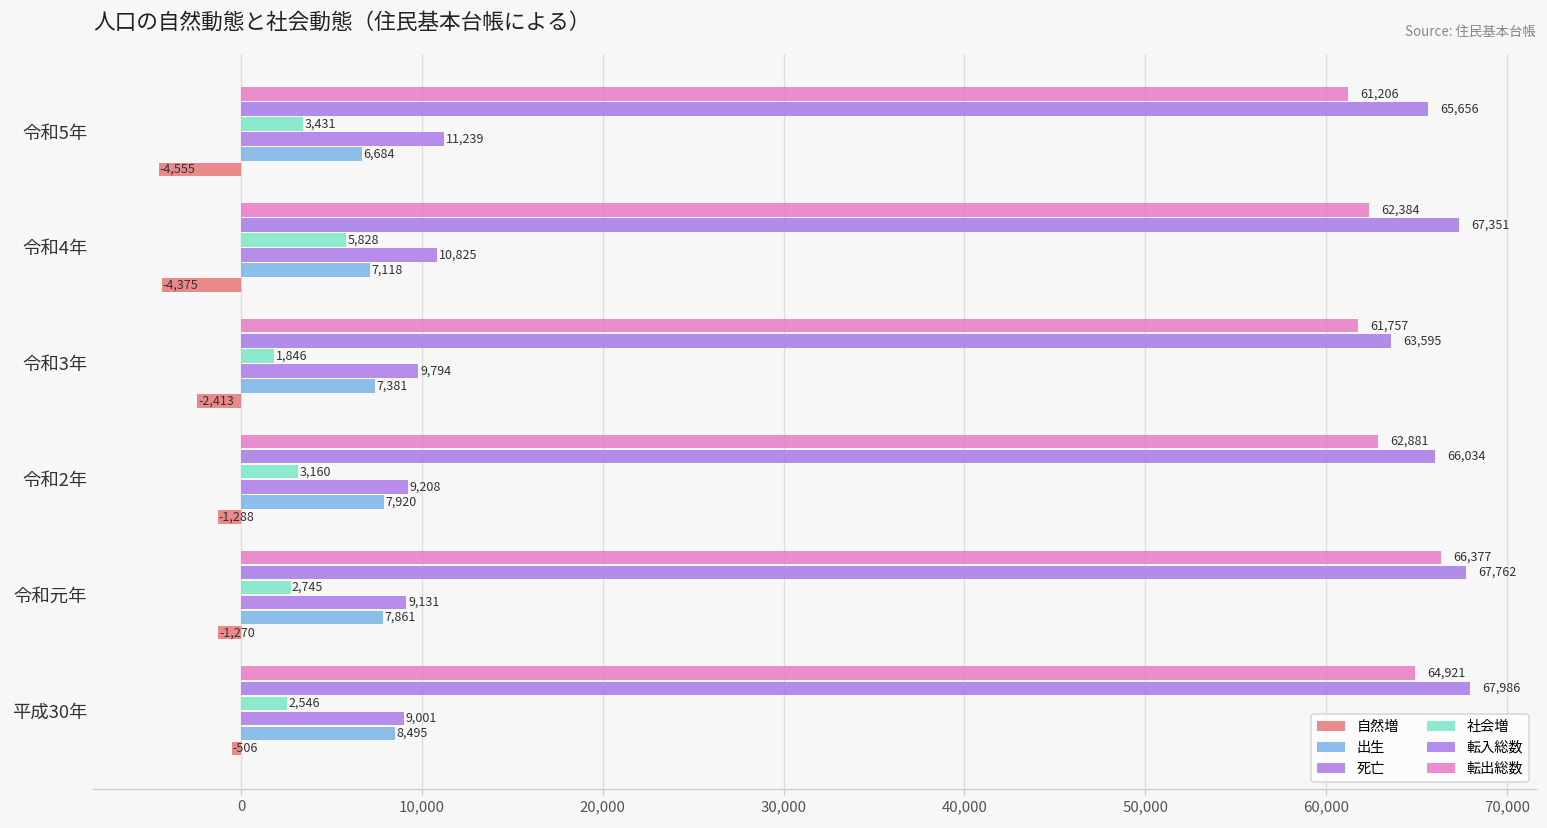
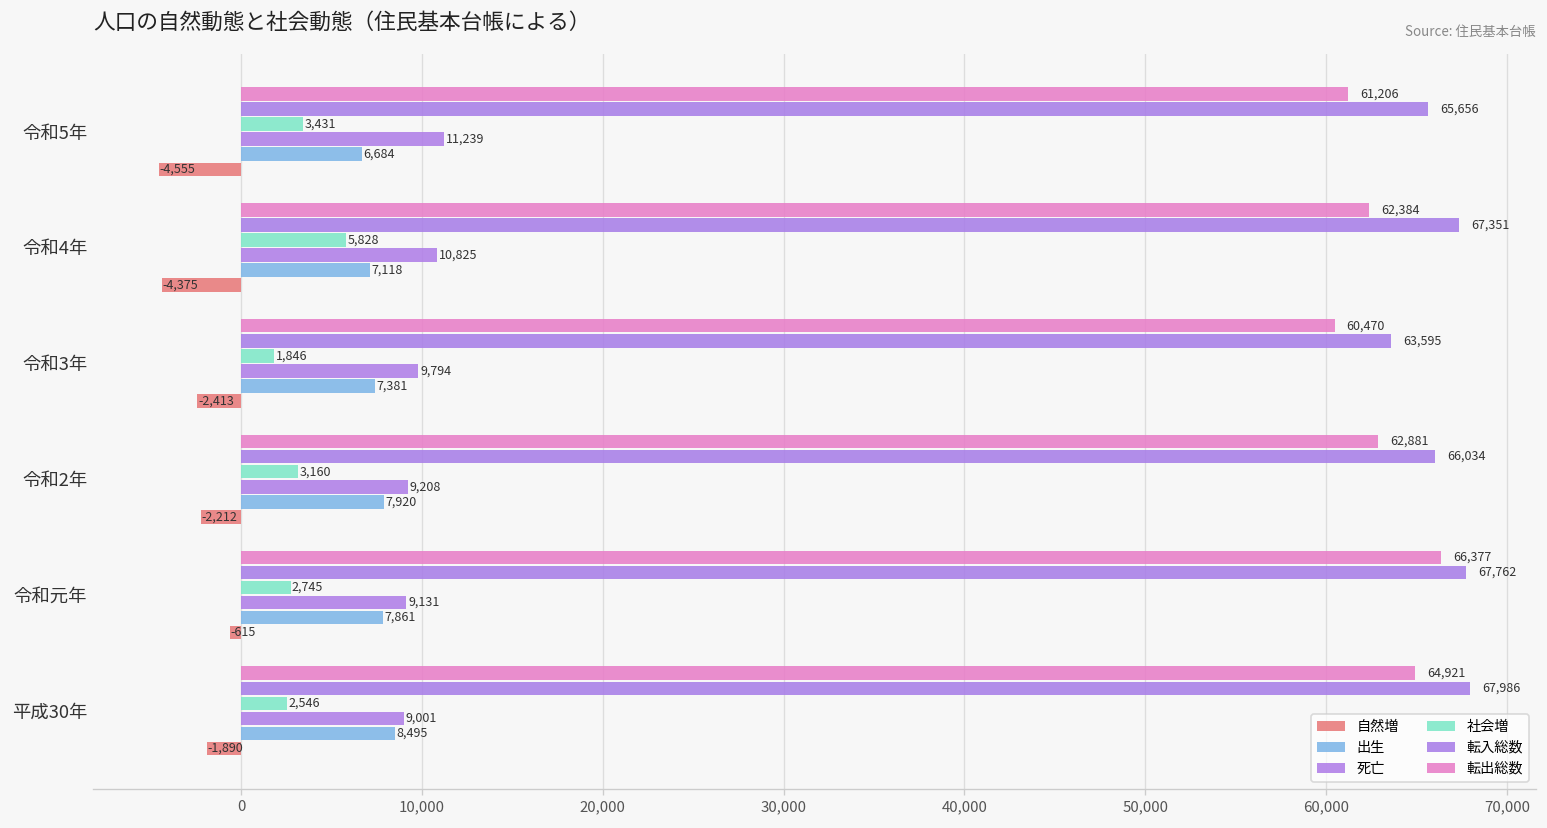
転出総数, 令和3年: 61,757 -> 60,470
自然増, 令和2年: -1,288 -> -2,212
自然増, 令和元年: -1,270 -> -615
自然増, 平成30年: -506 -> -1,890
